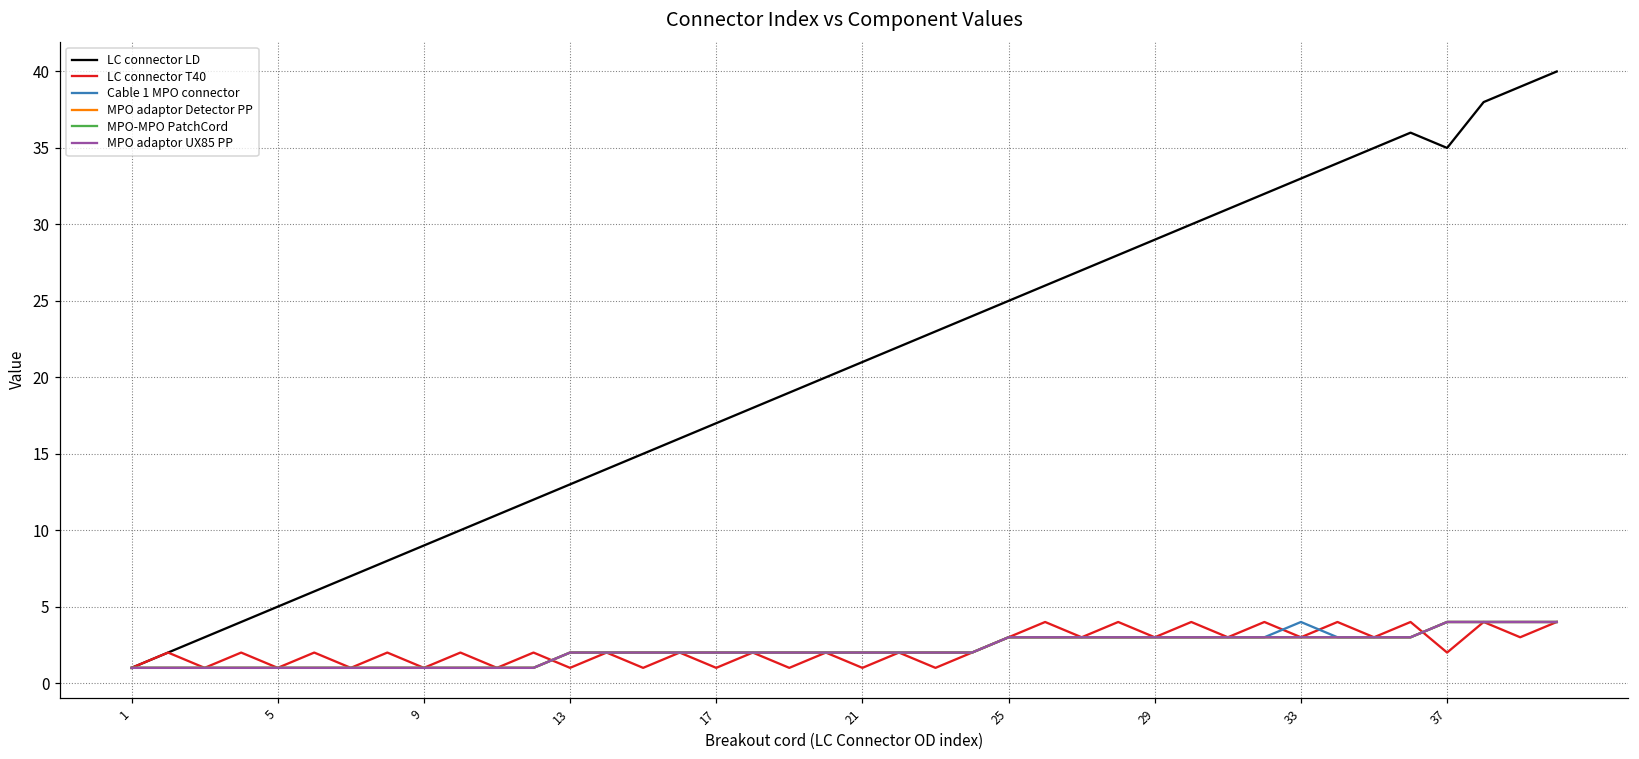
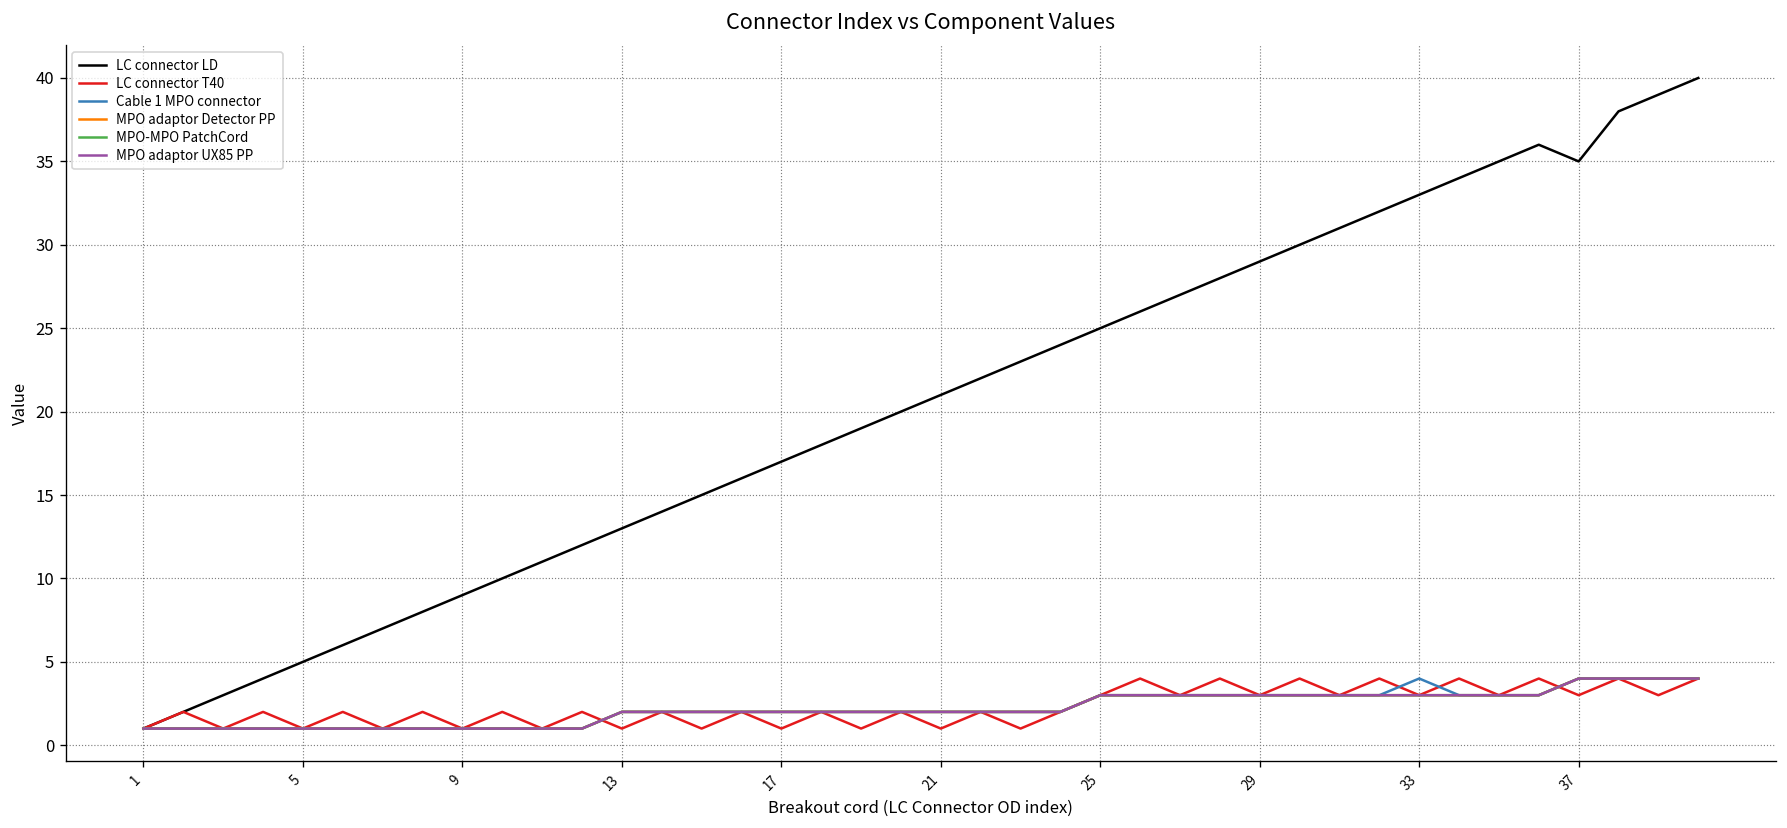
LC connector T40, 37: 2 -> 3
